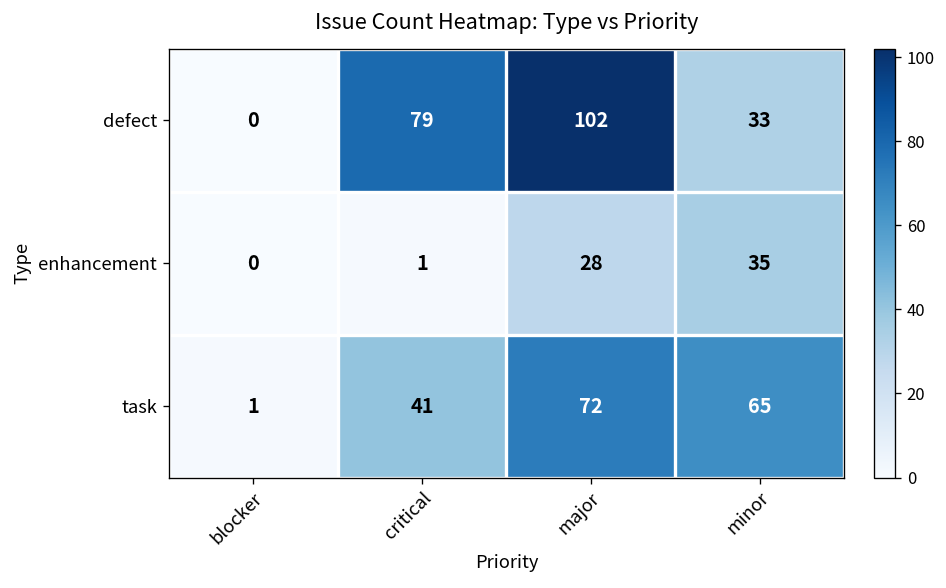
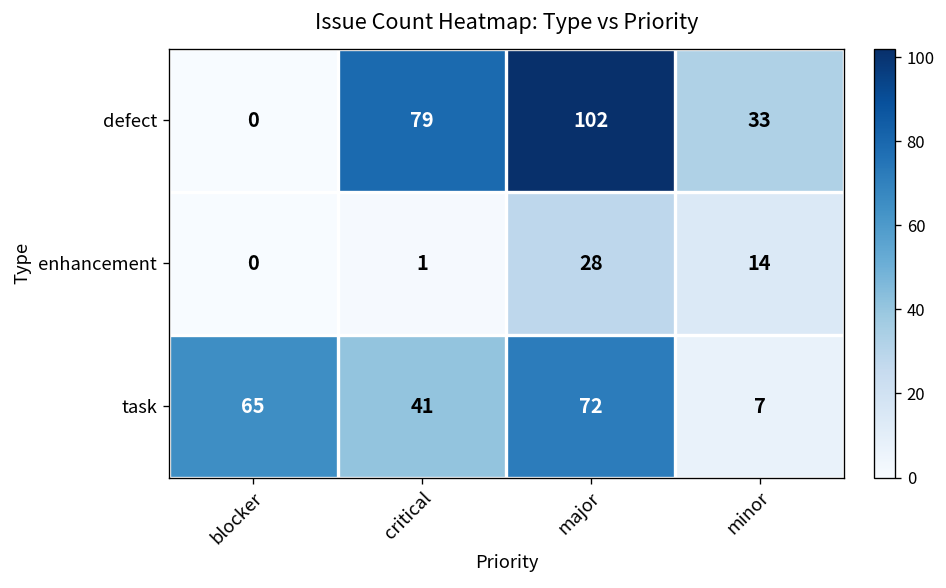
enhancement, minor: 35 -> 14
task, blocker: 1 -> 65
task, minor: 65 -> 7
